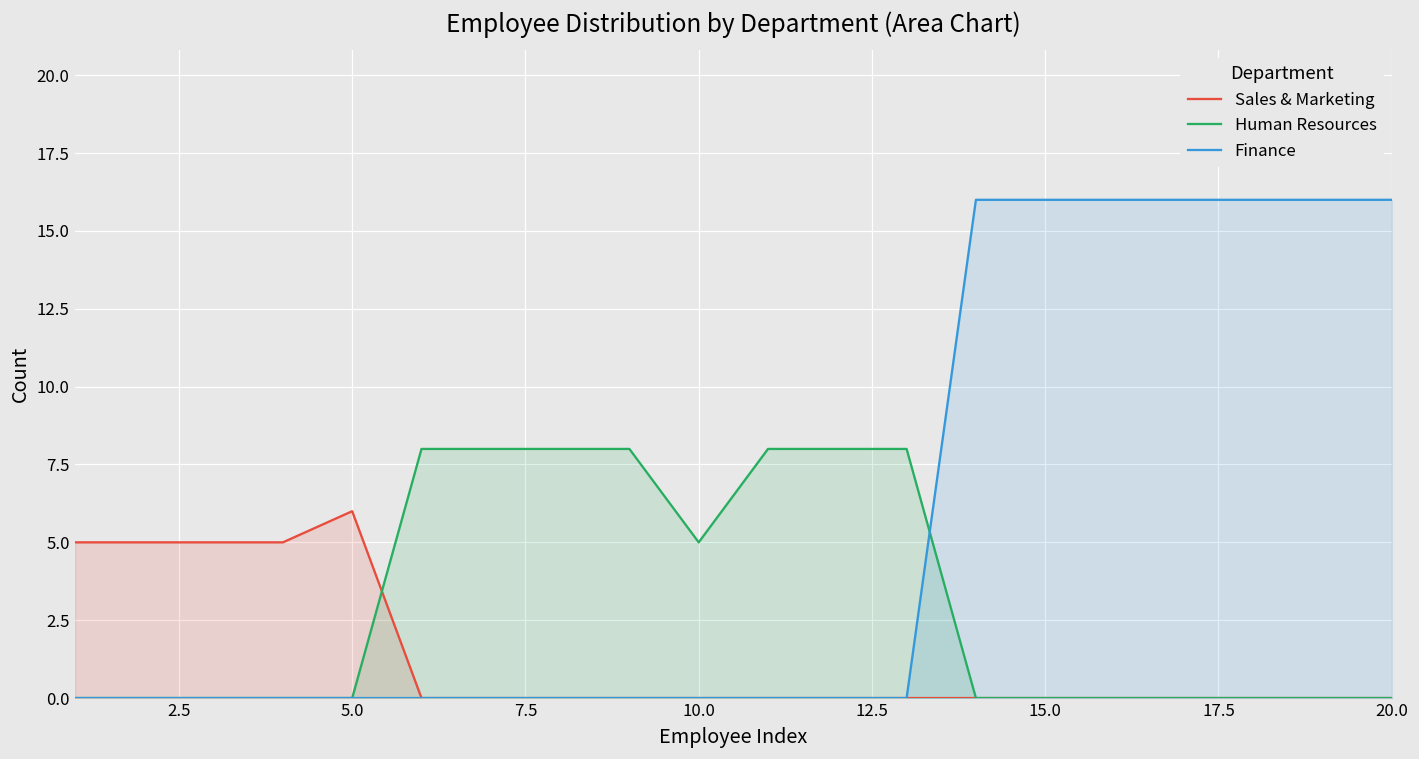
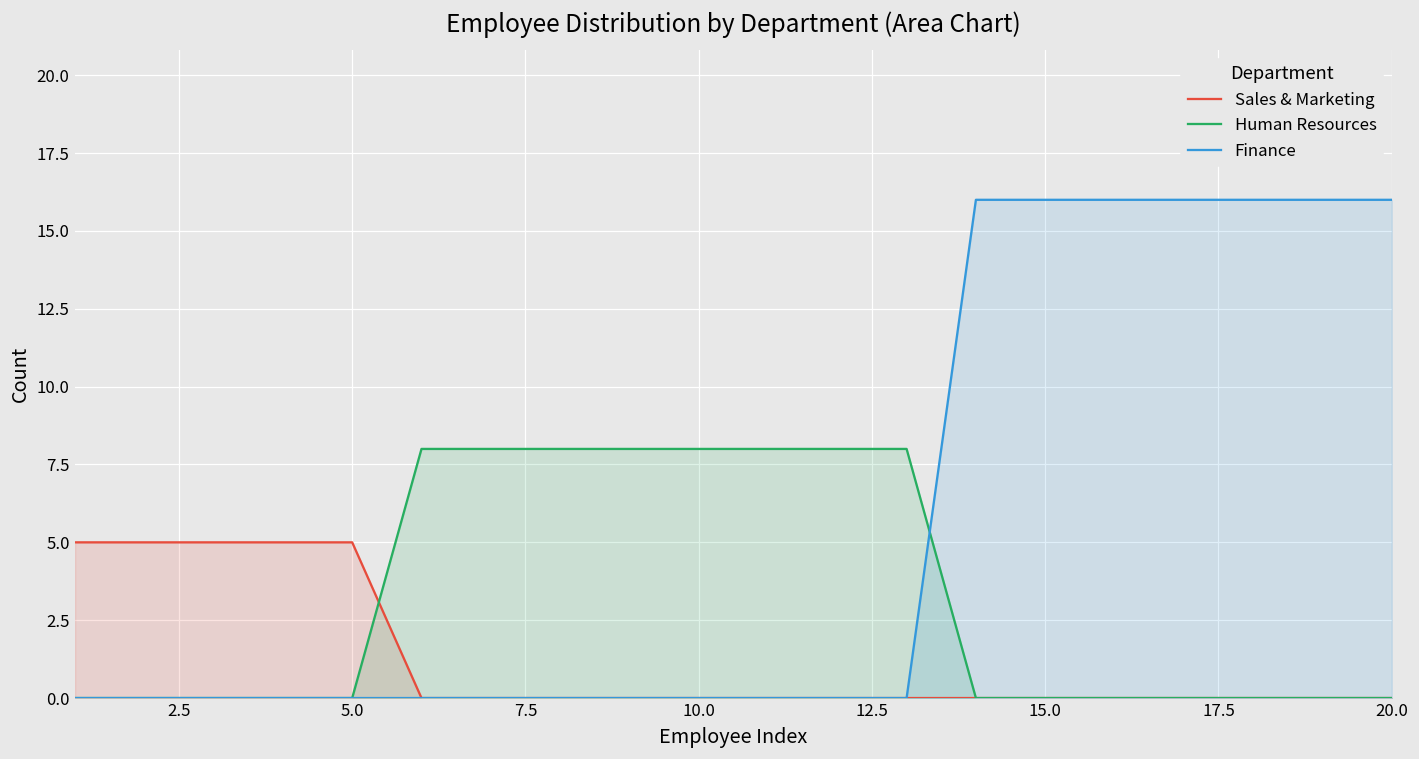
Sales & Marketing, 5.0: 6 -> 5
Human Resources, 10.0: 5 -> 8
